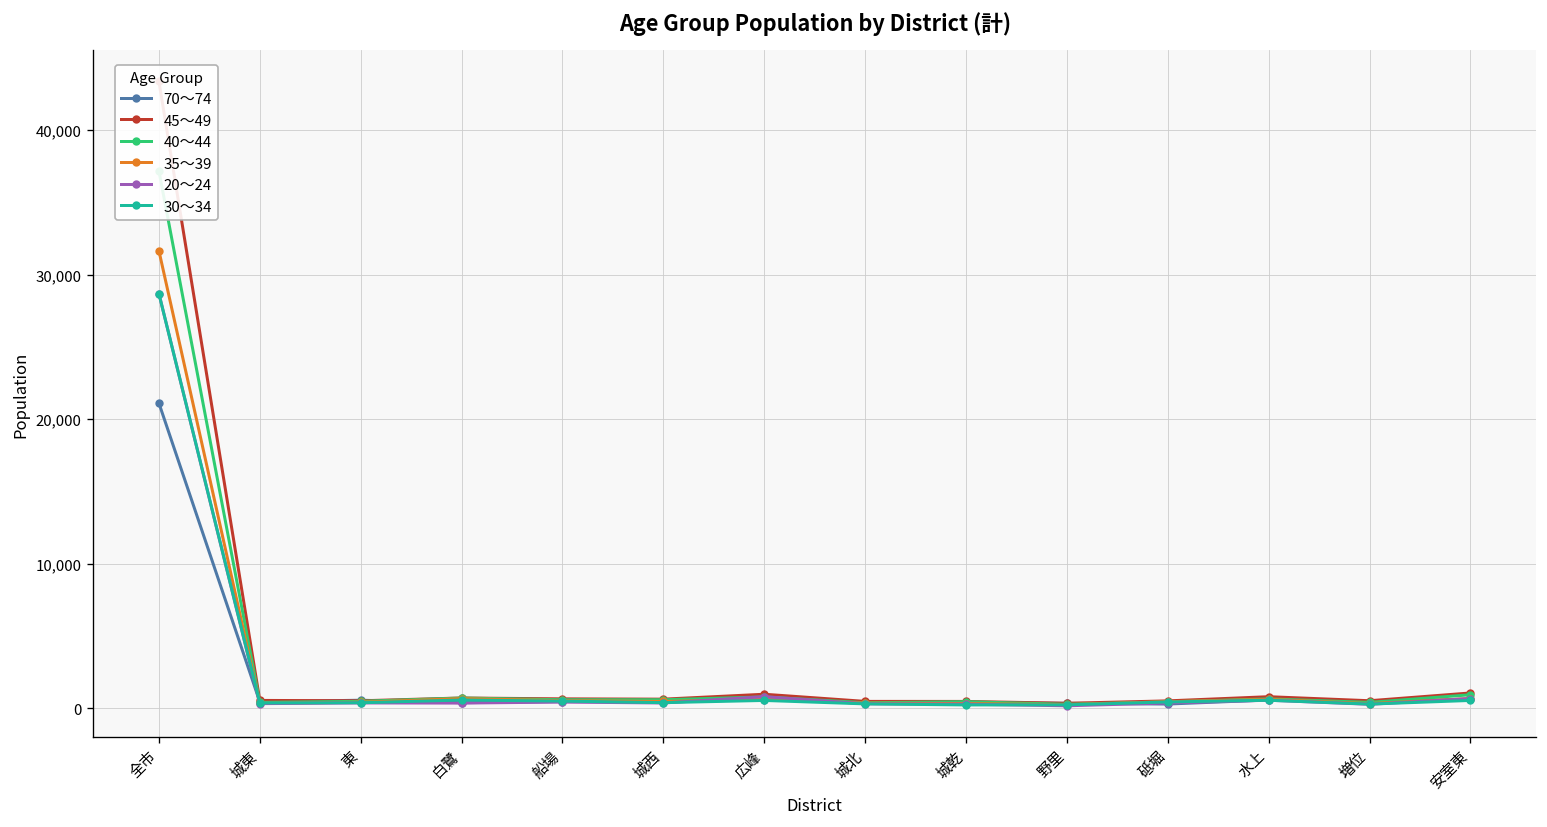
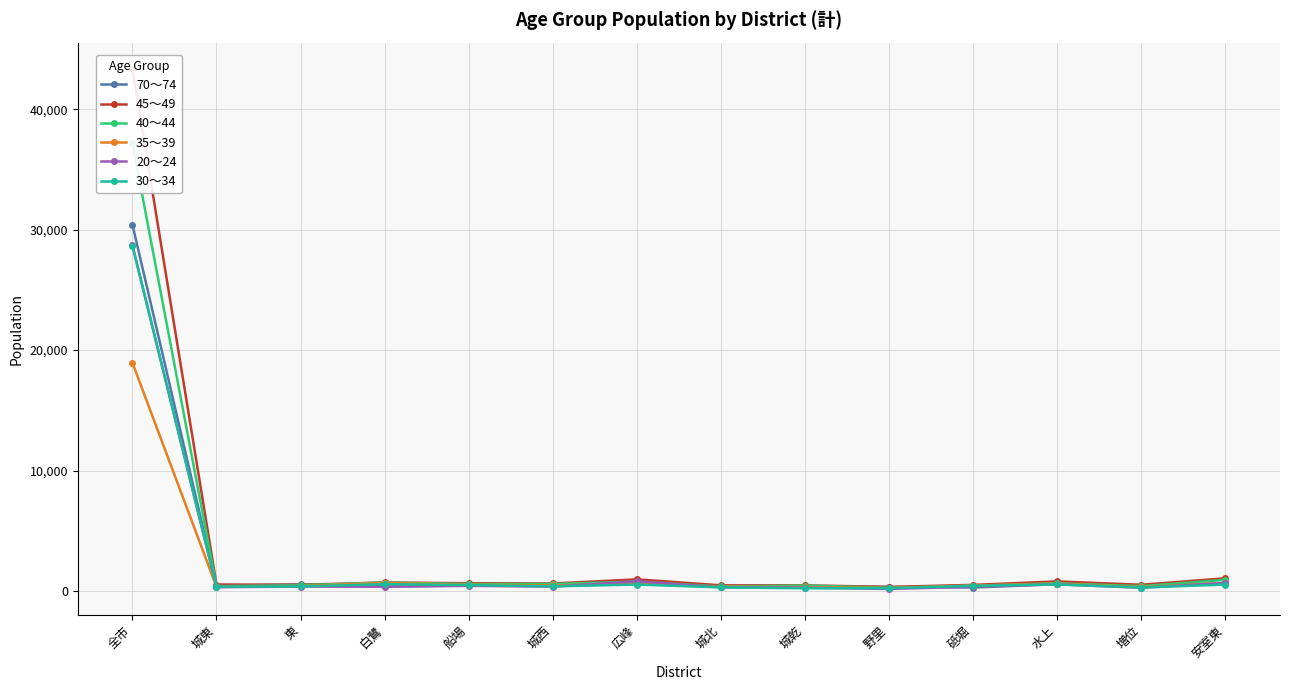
70〜74, 全市: 21,100 -> 30,400
35〜39, 全市: 31,600 -> 19,000
